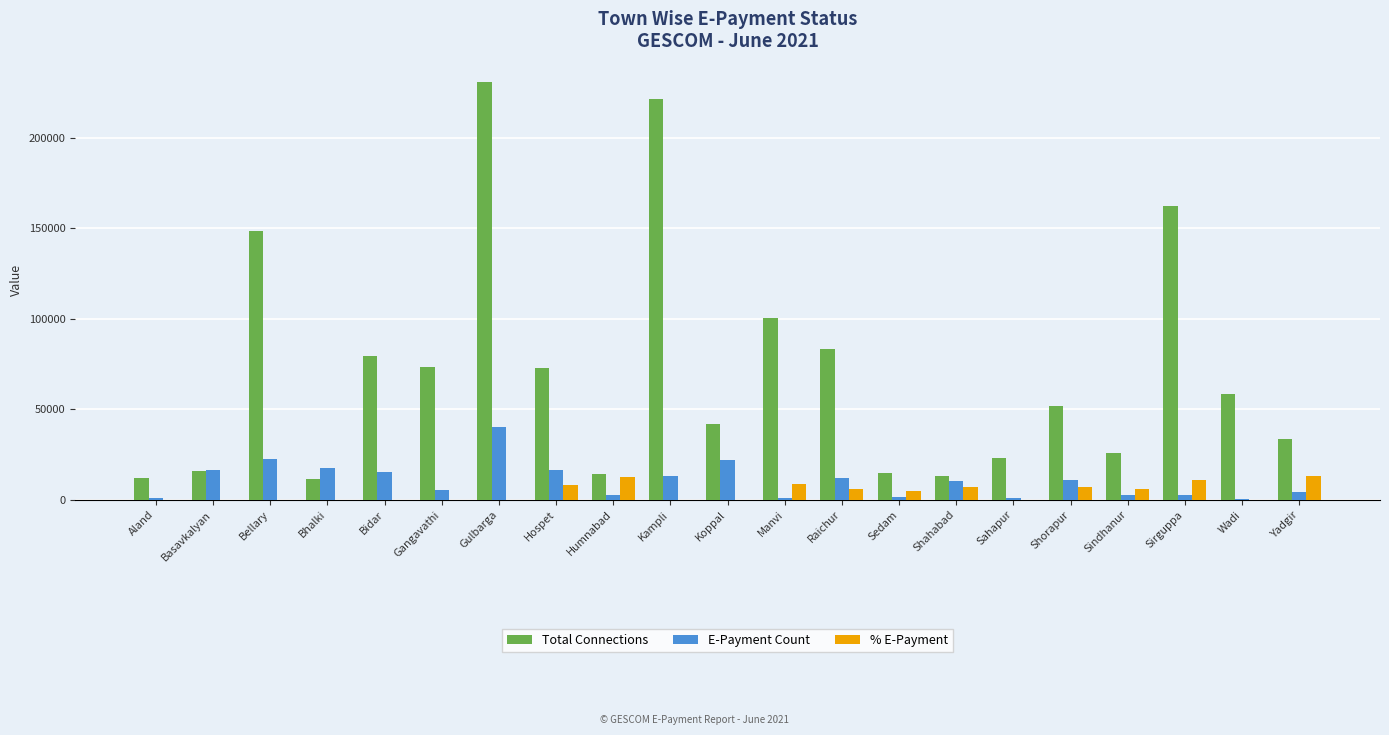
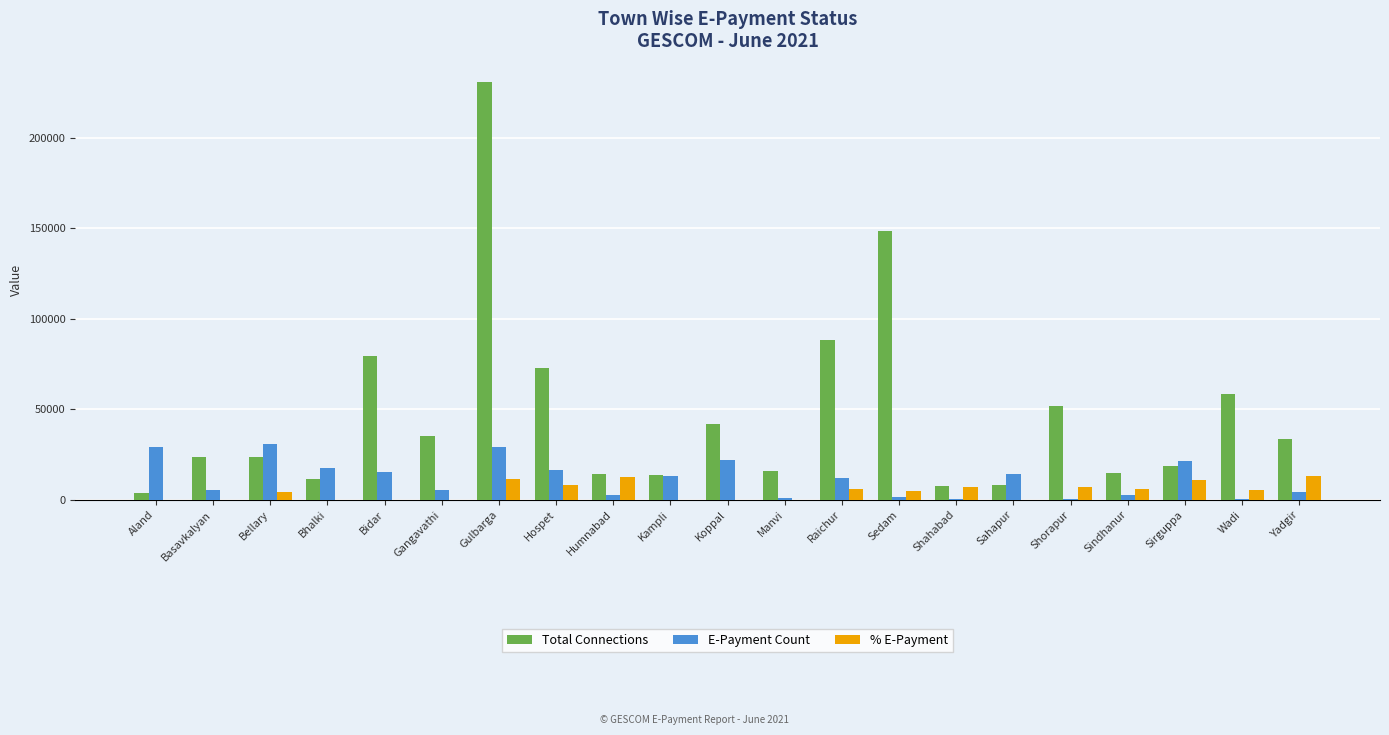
Total Connections, Aland: 12000 -> 4000
E-Payment Count, Aland: 1000 -> 29000
Total Connections, Basavkalyan: 16000 -> 24000
E-Payment Count, Basavkalyan: 16000 -> 5000
Total Connections, Bellary: 149000 -> 24000
E-Payment Count, Bellary: 23000 -> 31000
% E-Payment, Bellary: 0 -> 5000
Total Connections, Gangavathi: 74000 -> 35000
E-Payment Count, Gulbarga: 40000 -> 29000
% E-Payment, Gulbarga: 0 -> 12000
Total Connections, Kampli: 221000 -> 14000
Total Connections, Manvi: 101000 -> 16000
% E-Payment, Manvi: 9000 -> 0
Total Connections, Raichur: 83000 -> 88000
Total Connections, Sedam: 15000 -> 149000
Total Connections, Shahabad: 13000 -> 8000
E-Payment Count, Shahabad: 10000 -> 0
Total Connections, Sahapur: 23000 -> 8000
E-Payment Count, Sahapur: 1000 -> 14000
E-Payment Count, Shorapur: 11000 -> 0
Total Connections, Sindhanur: 26000 -> 15000
Total Connections, Sirguppa: 162000 -> 19000
E-Payment Count, Sirguppa: 3000 -> 22000
% E-Payment, Wadi: 0 -> 6000
